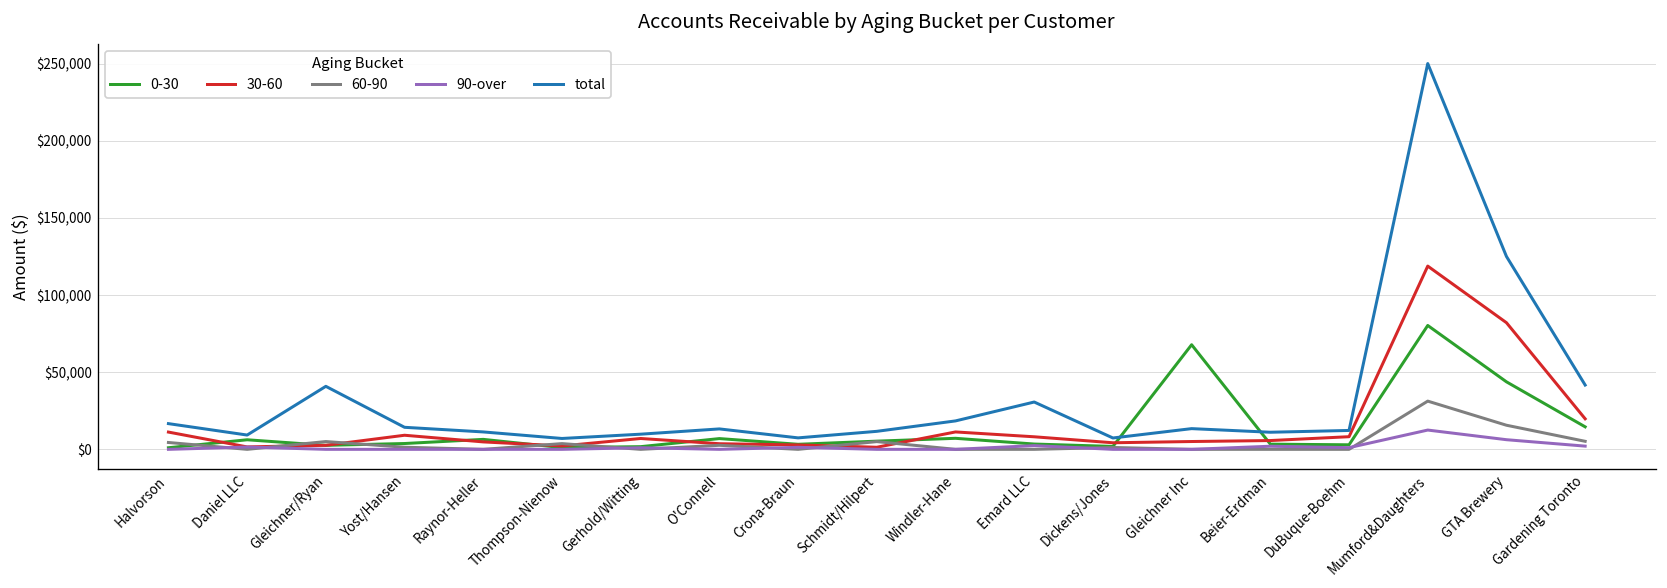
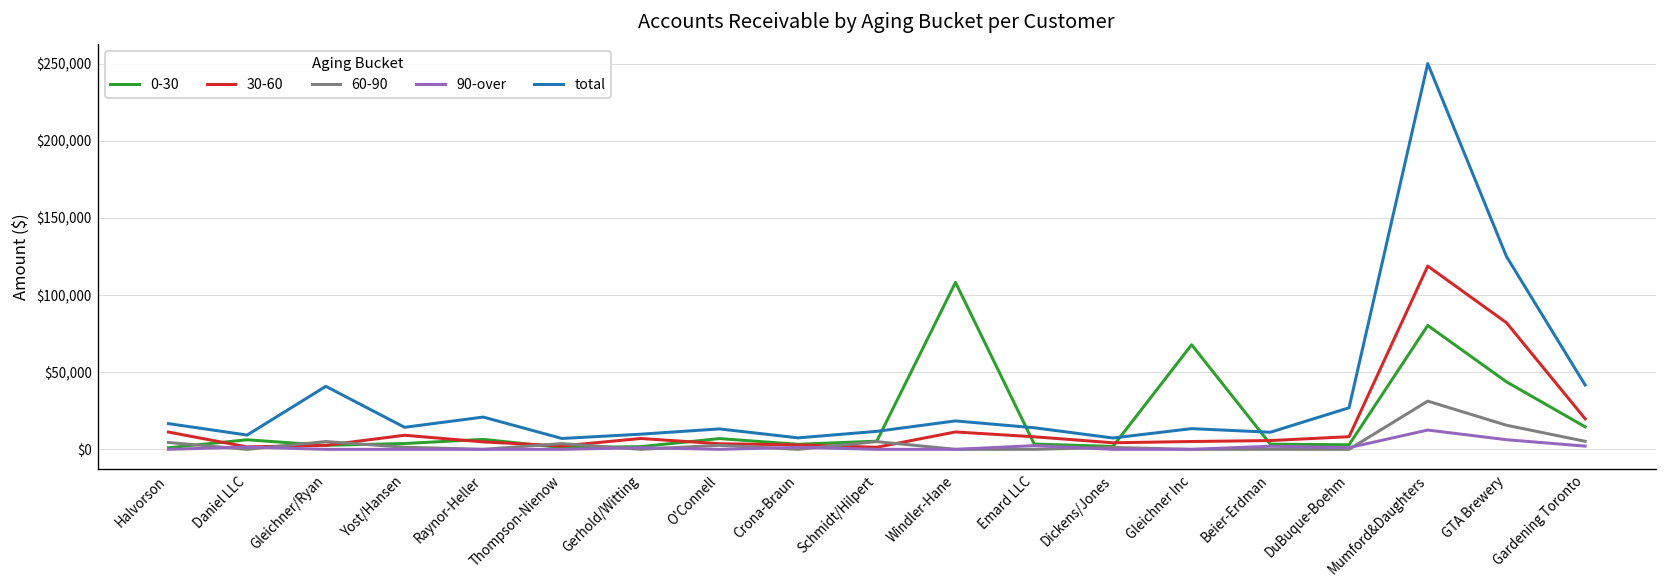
total, Raynor-Heller: $11,000 -> $21,000
0-30, Windler-Hane: $7,000 -> $108,000
total, Emard LLC: $31,000 -> $14,000
total, DuBuque-Boehm: $12,000 -> $27,000
